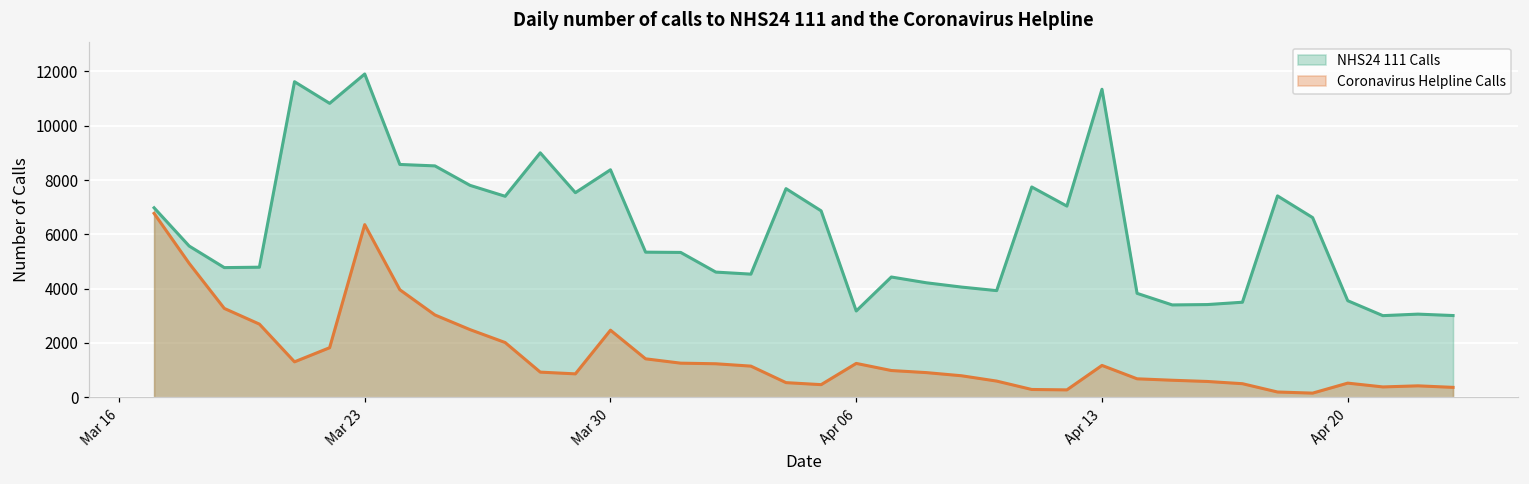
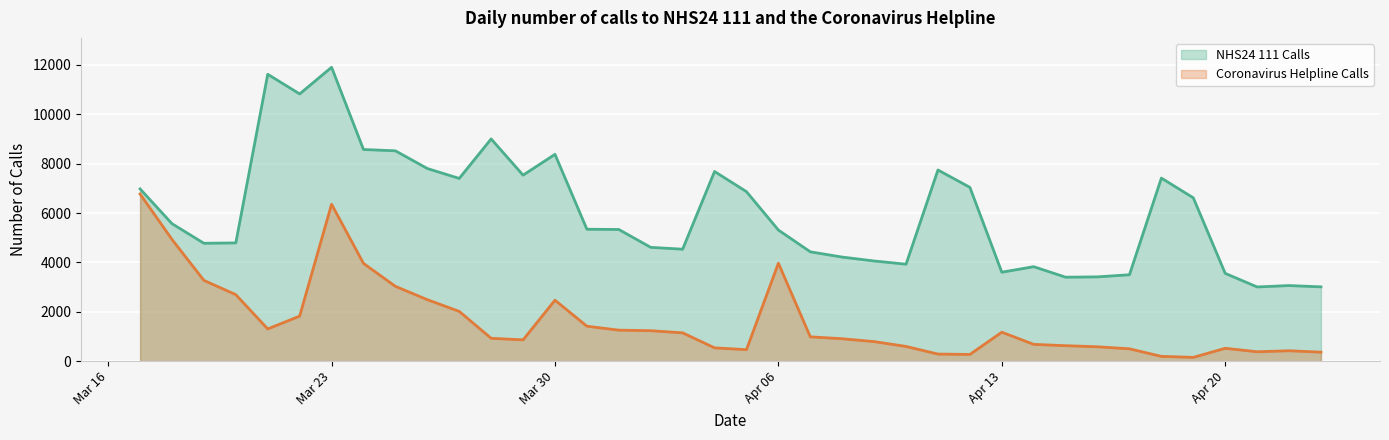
NHS24 111 Calls, Apr 06: 3200 -> 5300
Coronavirus Helpline Calls, Apr 06: 1200 -> 4000
NHS24 111 Calls, Apr 13: 11300 -> 3600
